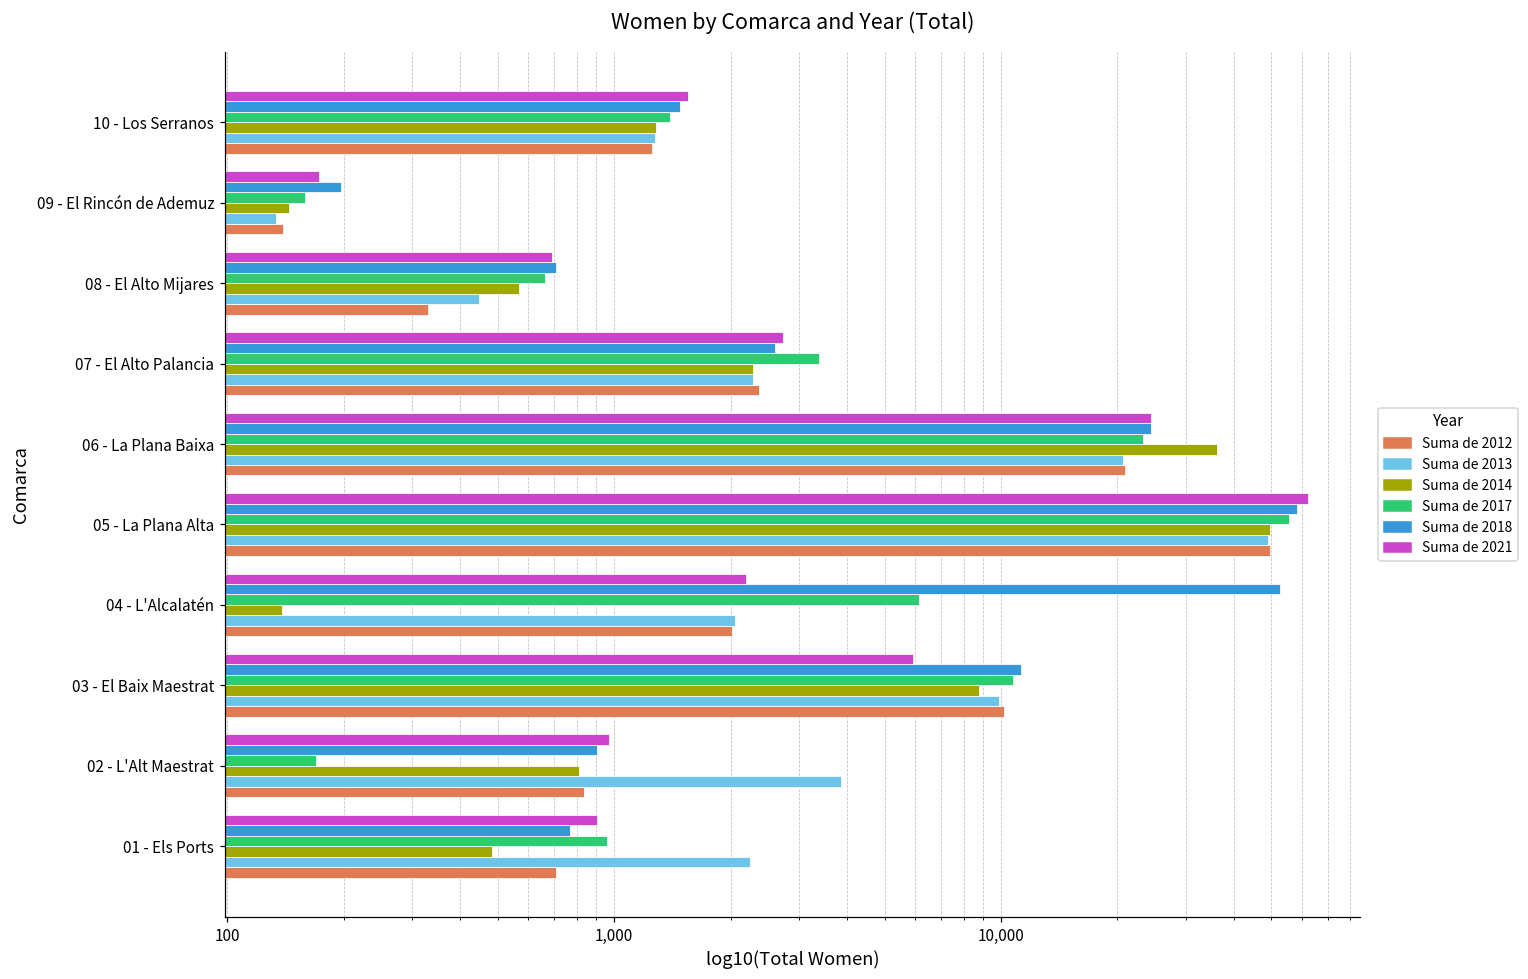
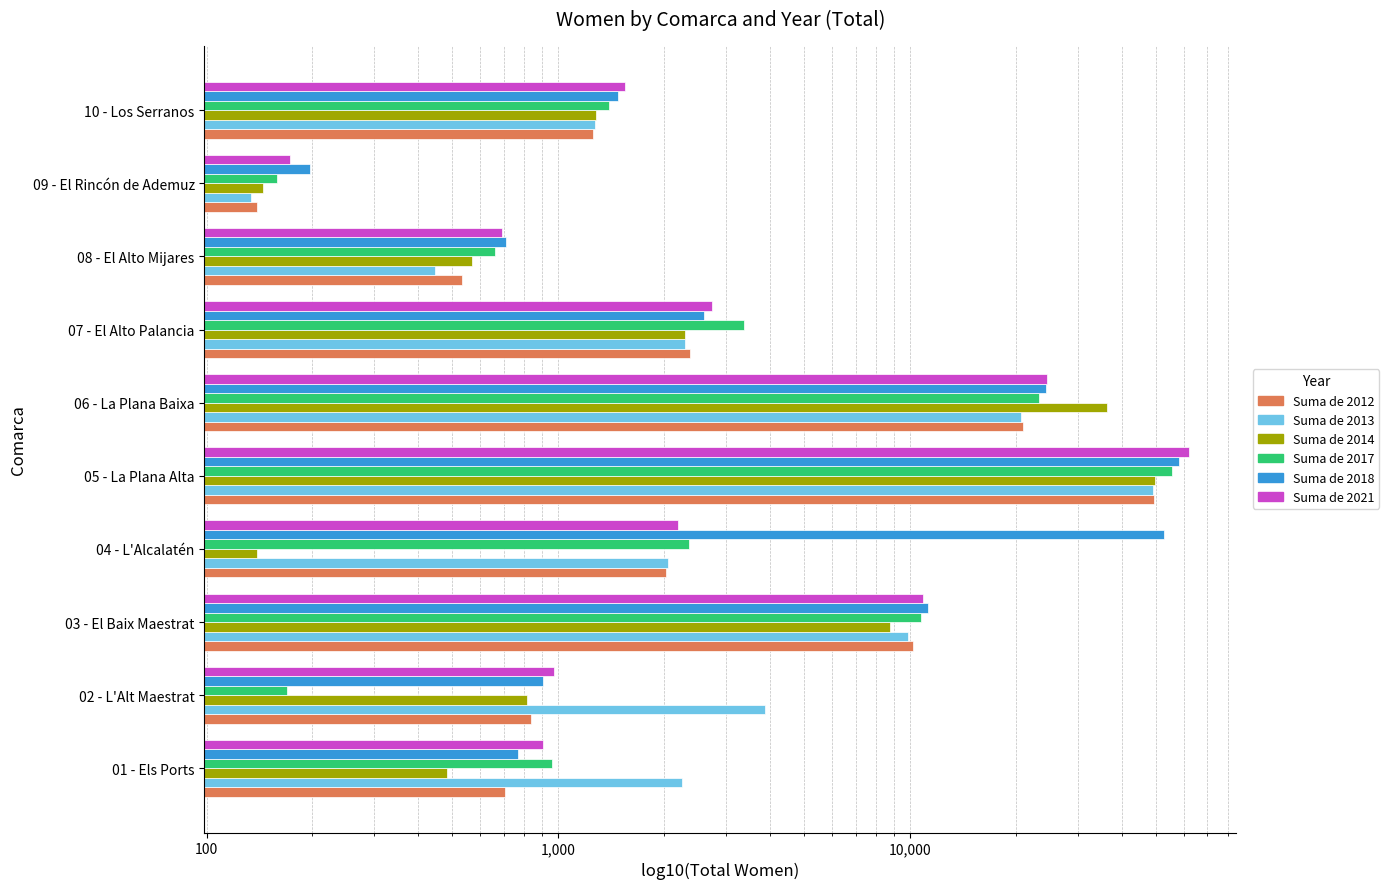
Suma de 2012, 08 - El Alto Mijares: 330 -> 530
Suma de 2017, 04 - L'Alcalatén: 6,100 -> 2,400
Suma de 2021, 03 - El Baix Maestrat: 5,900 -> 10,900
